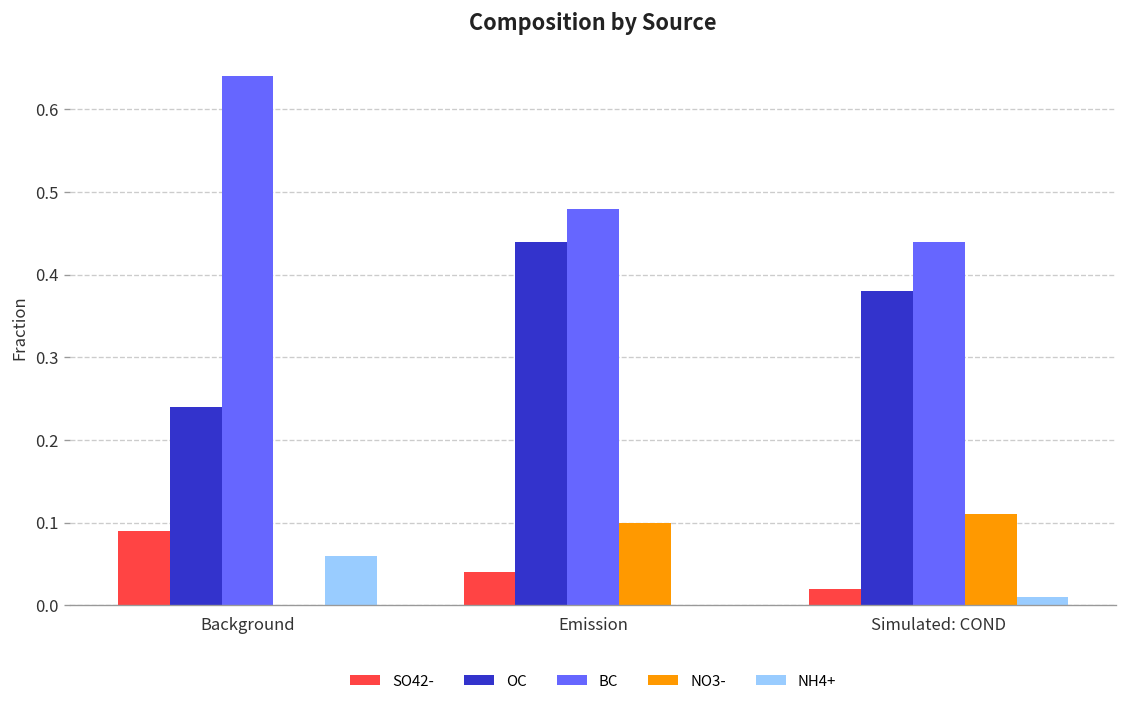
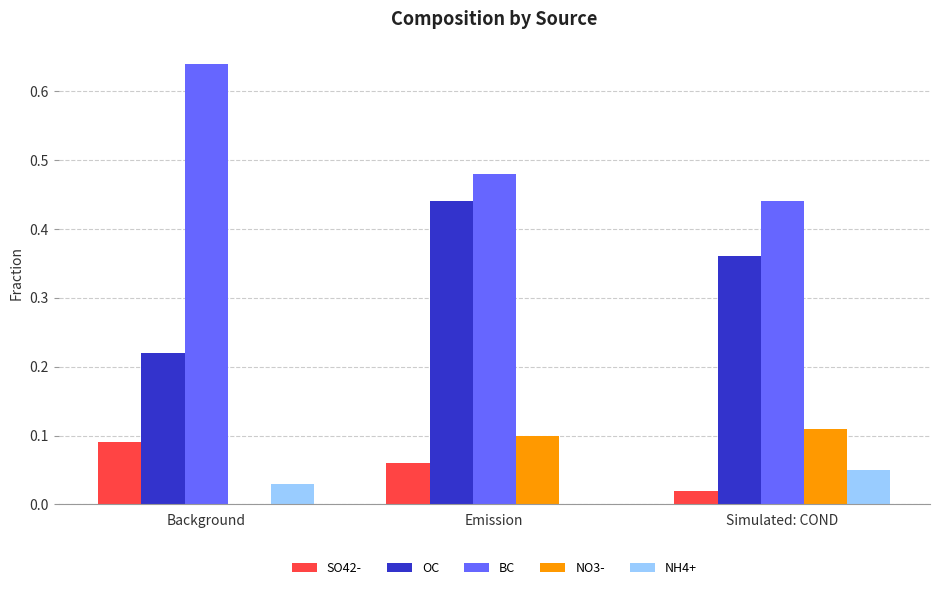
OC, Background: 0.24 -> 0.22
NH4+, Background: 0.06 -> 0.03
SO42-, Emission: 0.04 -> 0.06
OC, Simulated: COND: 0.38 -> 0.36
NH4+, Simulated: COND: 0.01 -> 0.05
